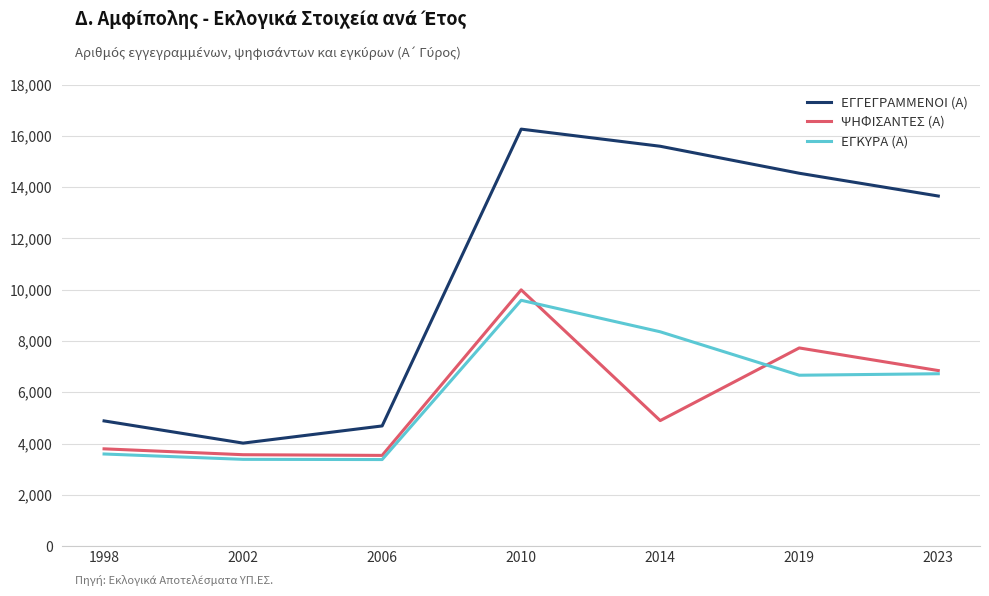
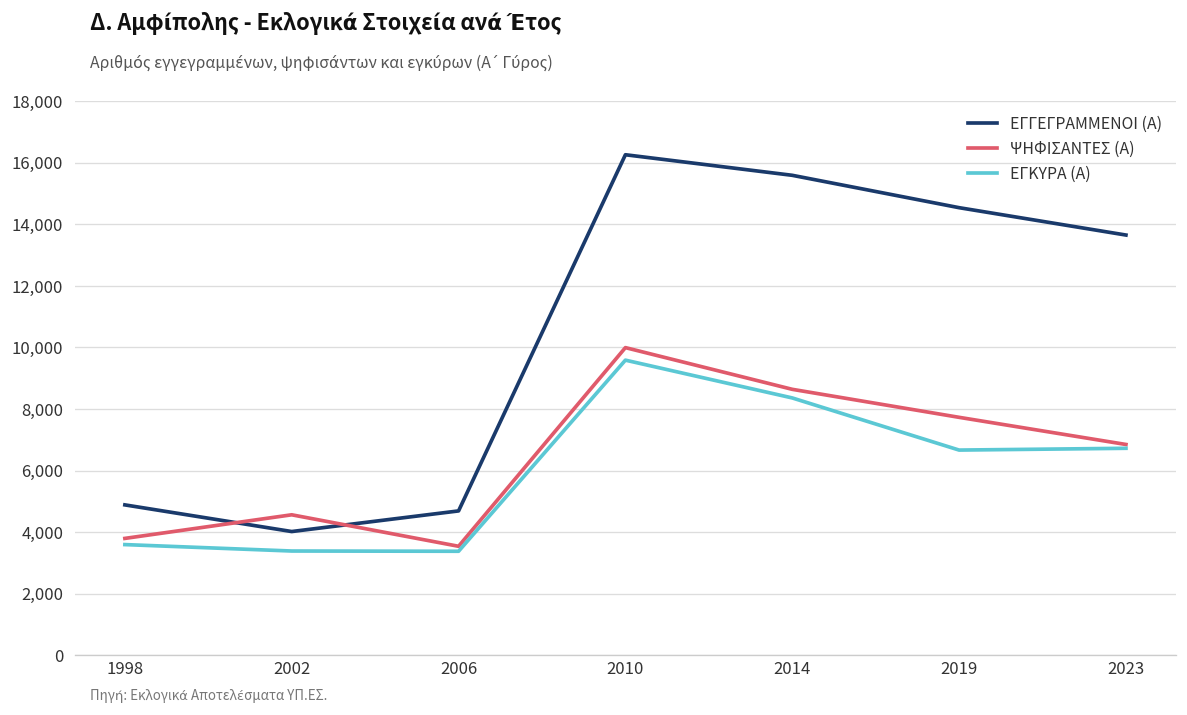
ΨΗΦΙΣΑΝΤΕΣ (Α), 2002: 3,600 -> 4,600
ΨΗΦΙΣΑΝΤΕΣ (Α), 2014: 4,900 -> 8,600
